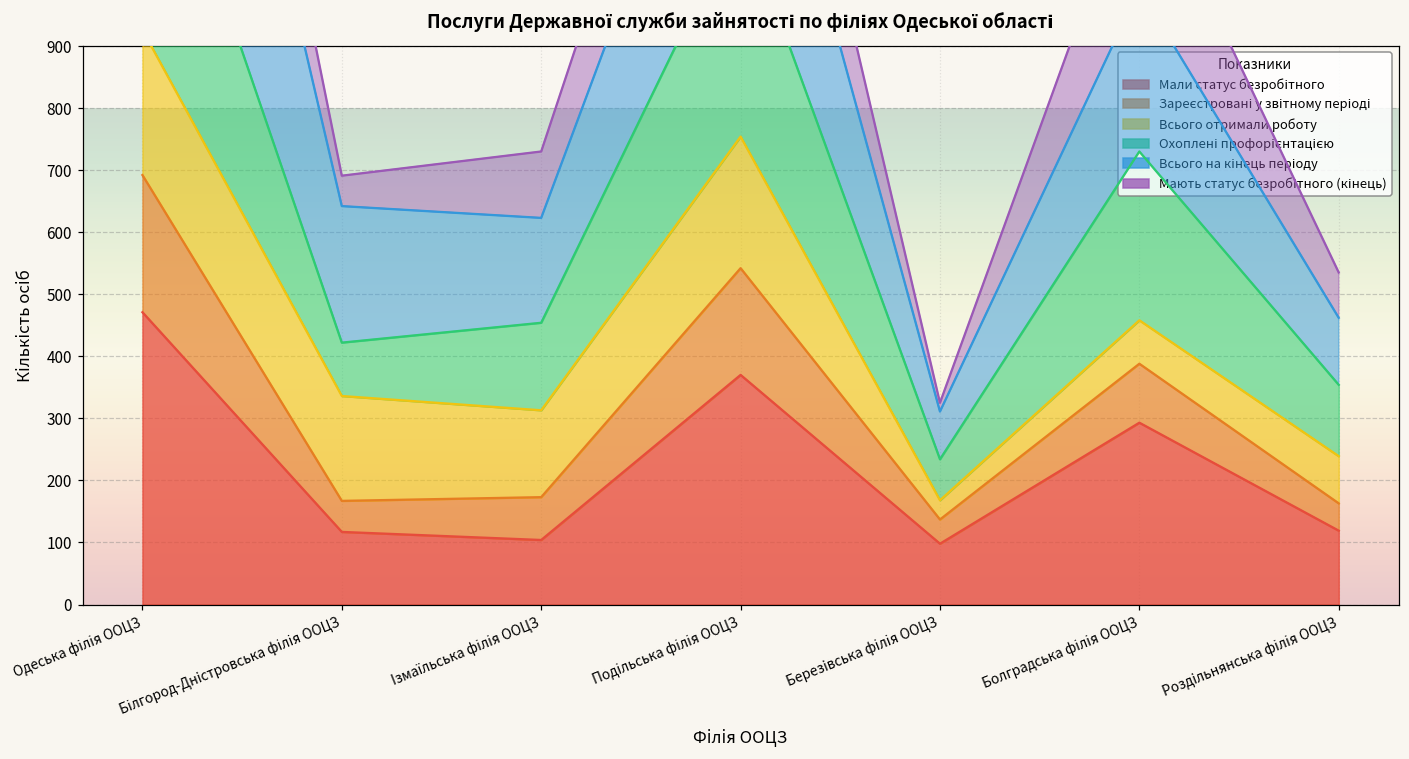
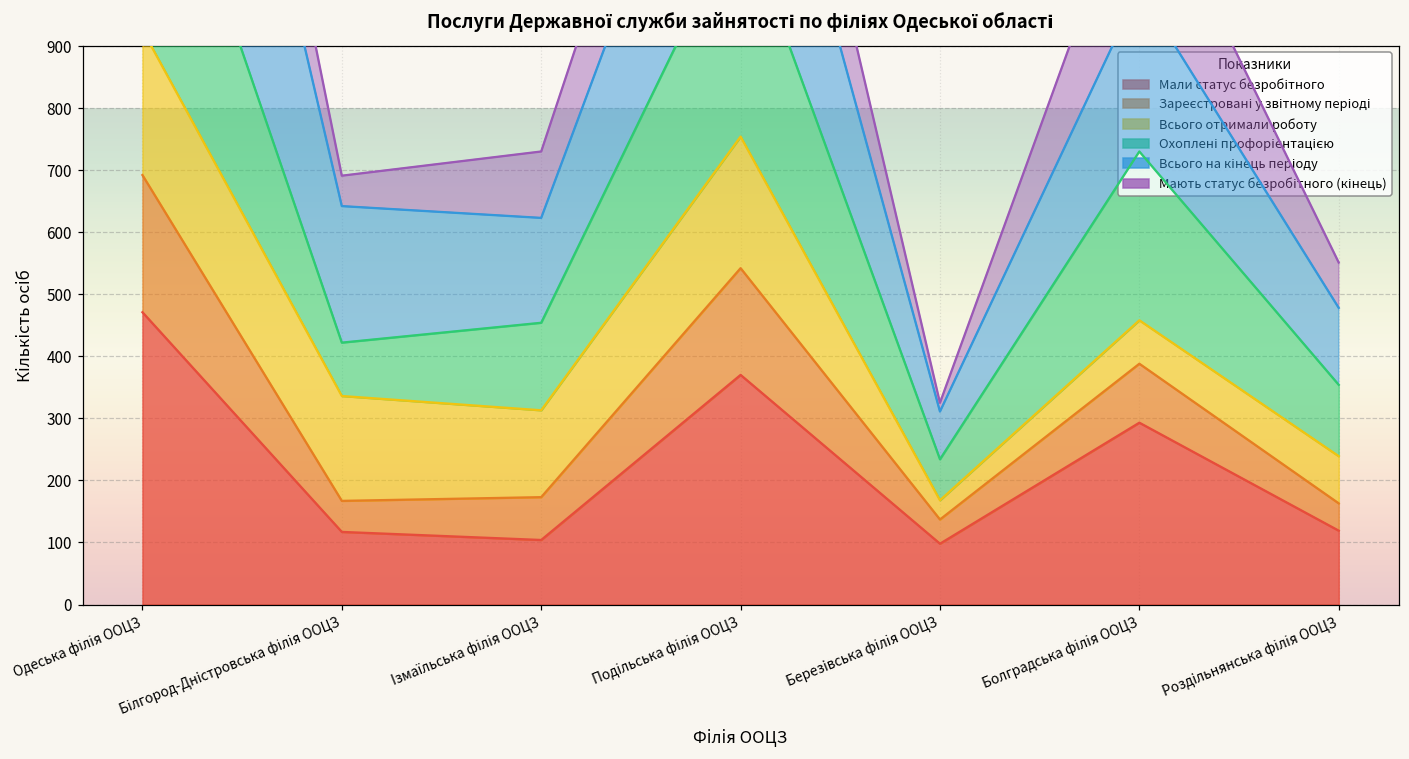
Всього на кінець періоду, Роздiльнянська філія ООЦЗ: 110 -> 120
